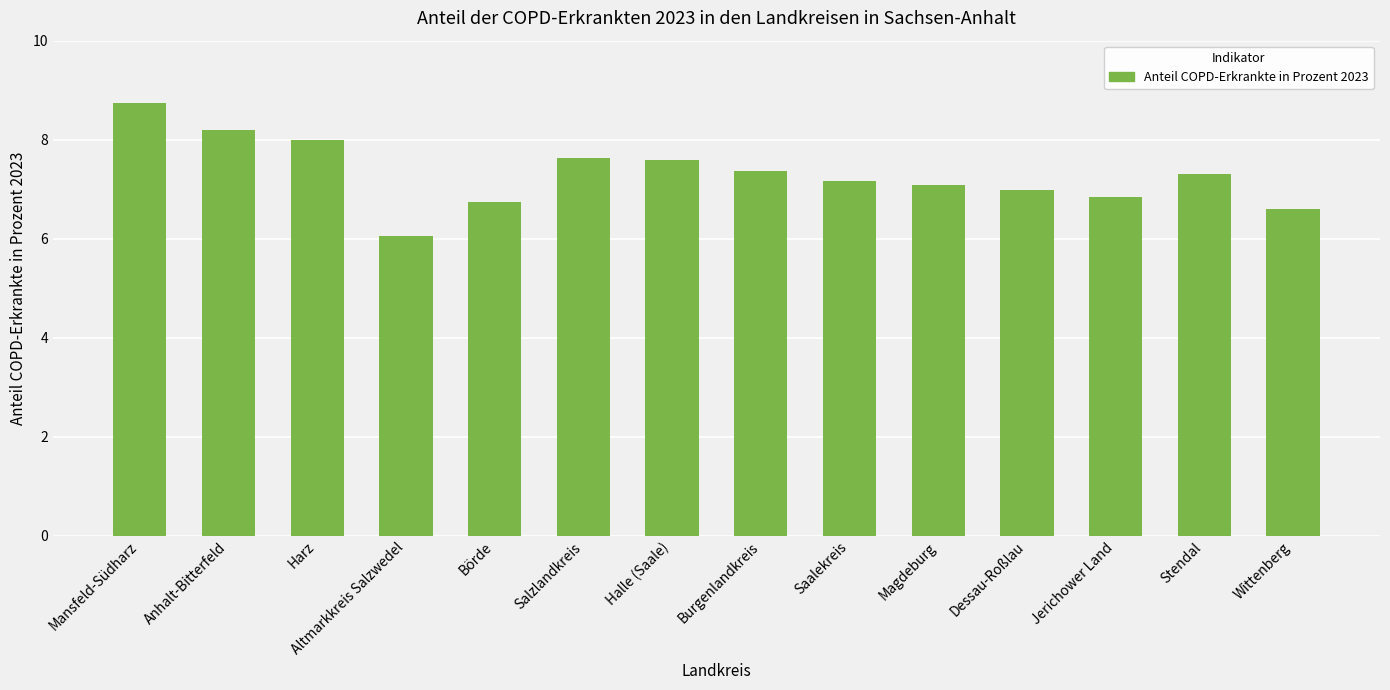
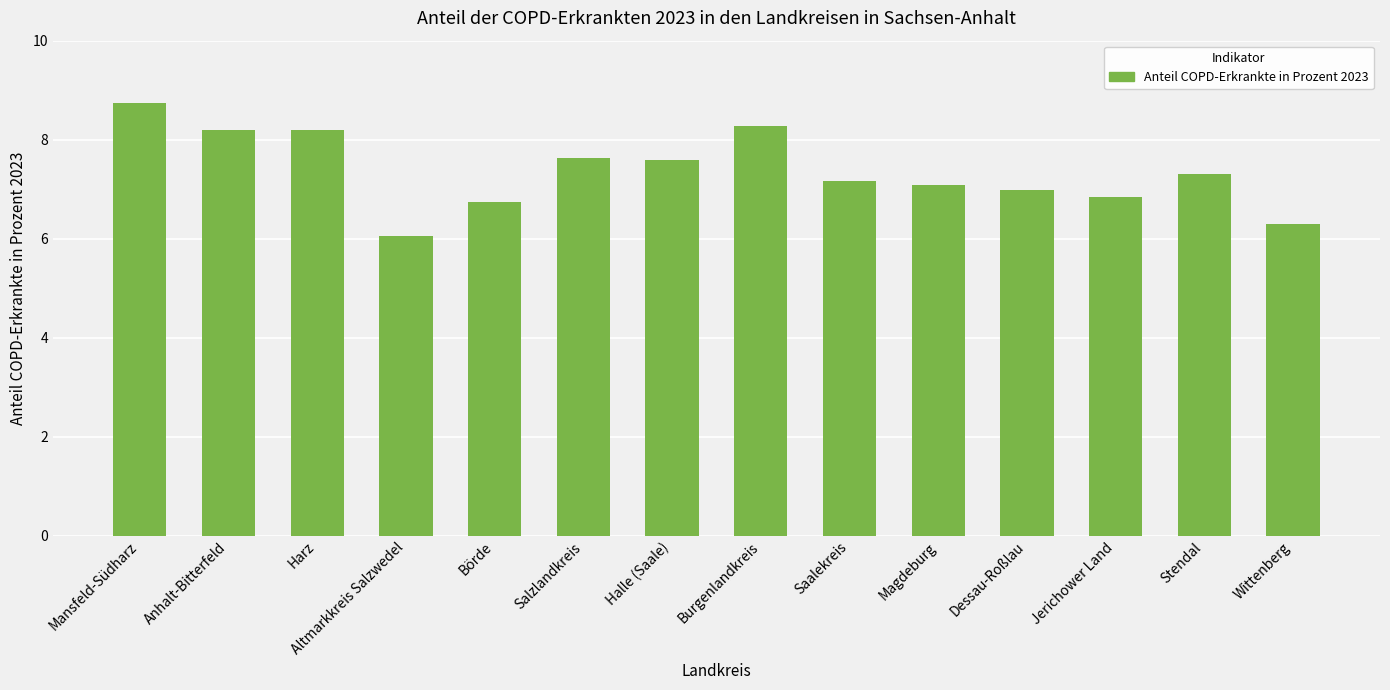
Harz: 8.0 -> 8.2
Burgenlandkreis: 7.4 -> 8.3
Wittenberg: 6.6 -> 6.3
